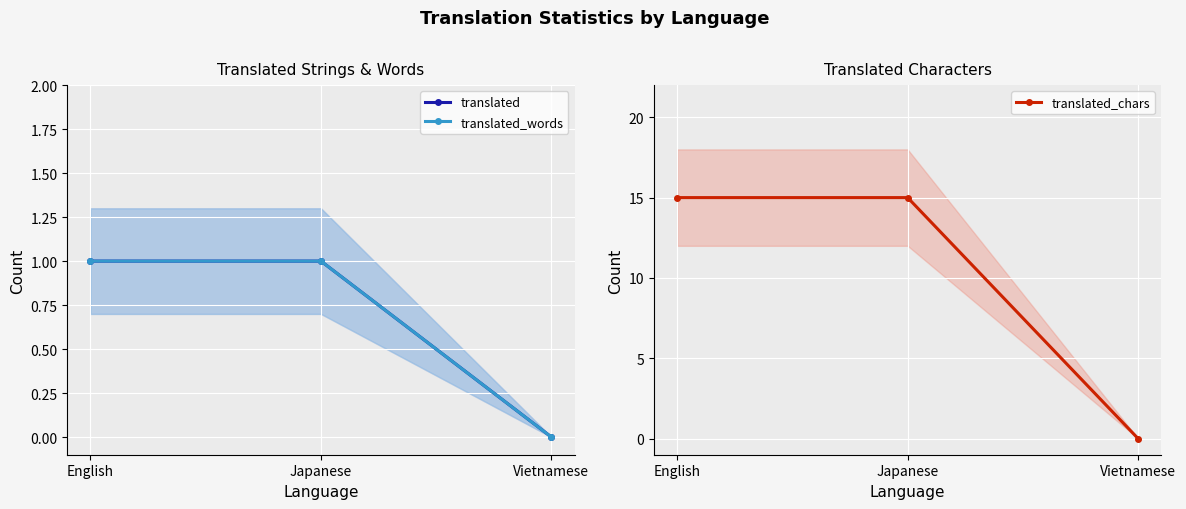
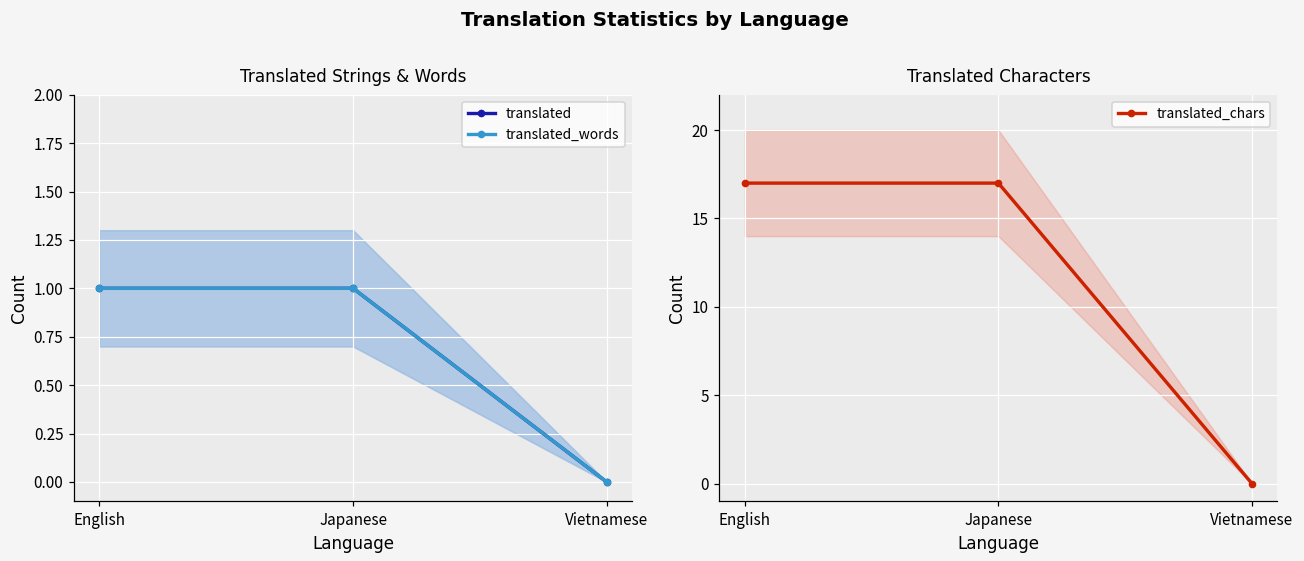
Translated Characters, translated_chars, English: 15 -> 17
Translated Characters, translated_chars, Japanese: 15 -> 17
